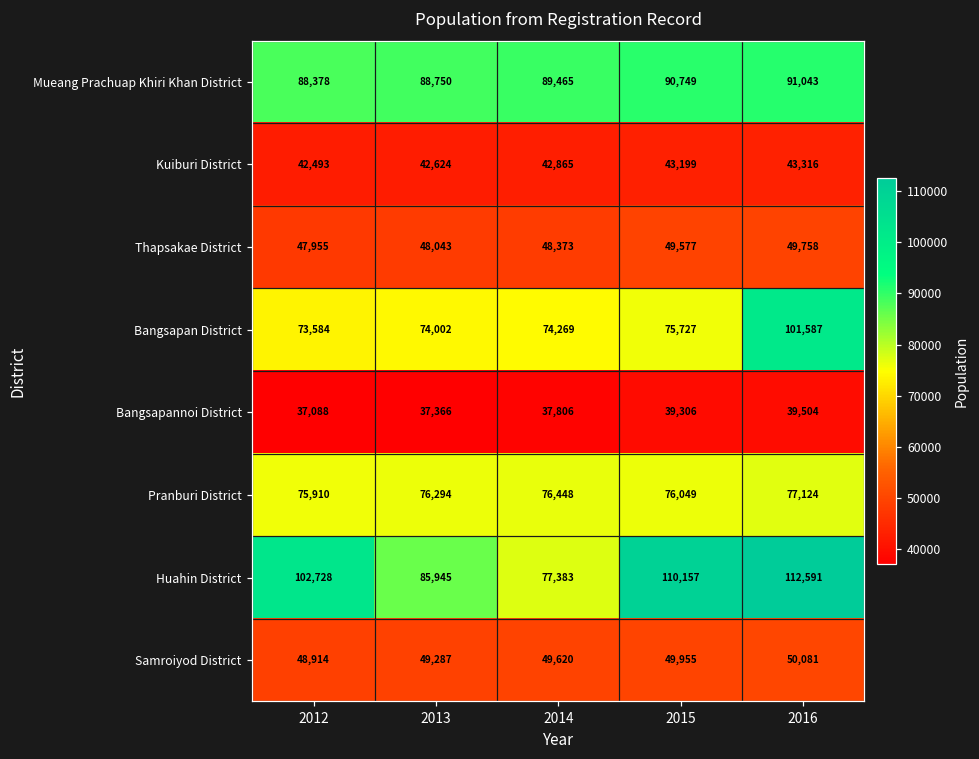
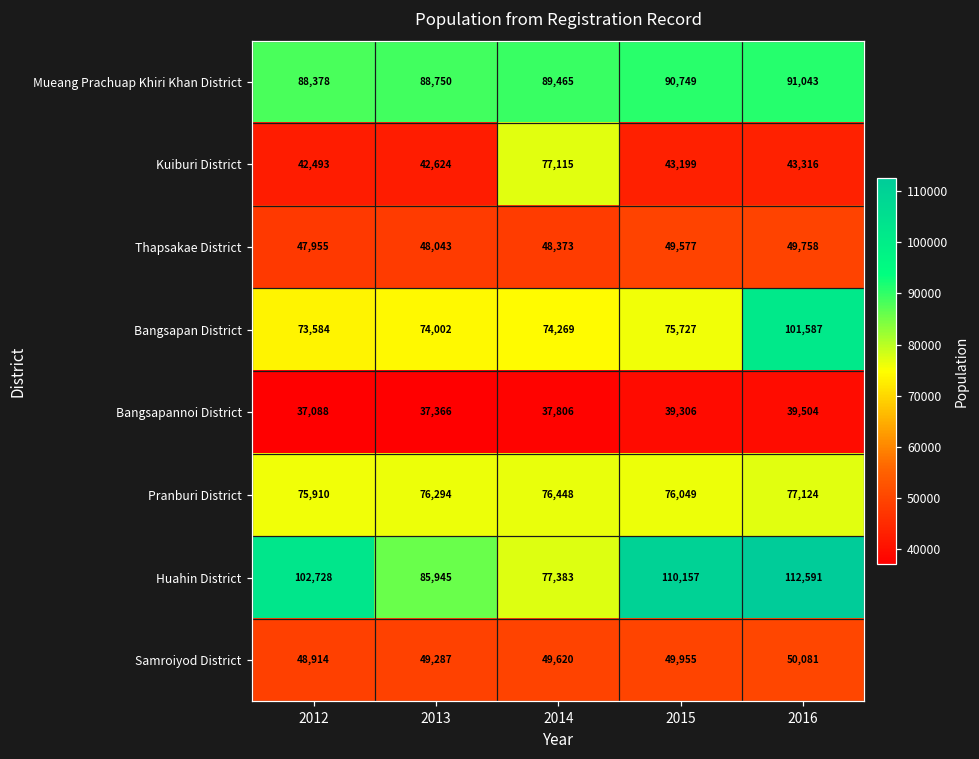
Kuiburi District, 2014: 42,865 -> 77,115
